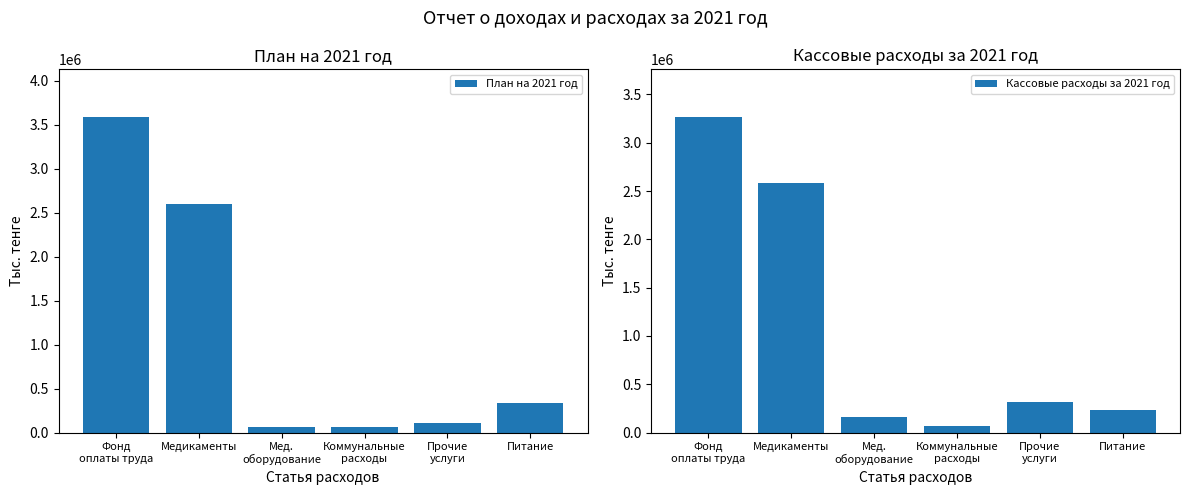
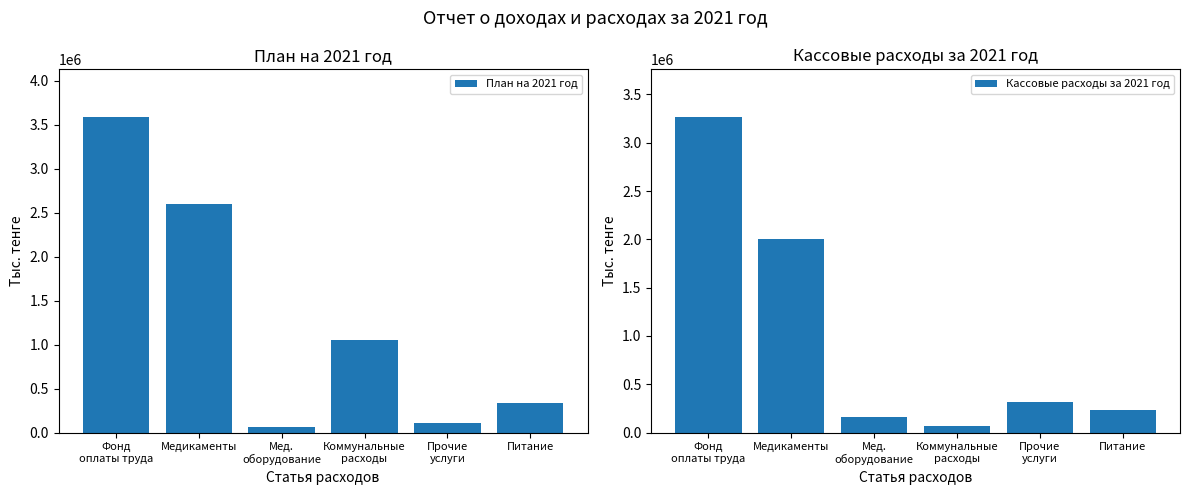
План на 2021 год, Коммунальные расходы: 100000 -> 1100000
Кассовые расходы за 2021 год, Медикаменты: 2600000 -> 2000000
